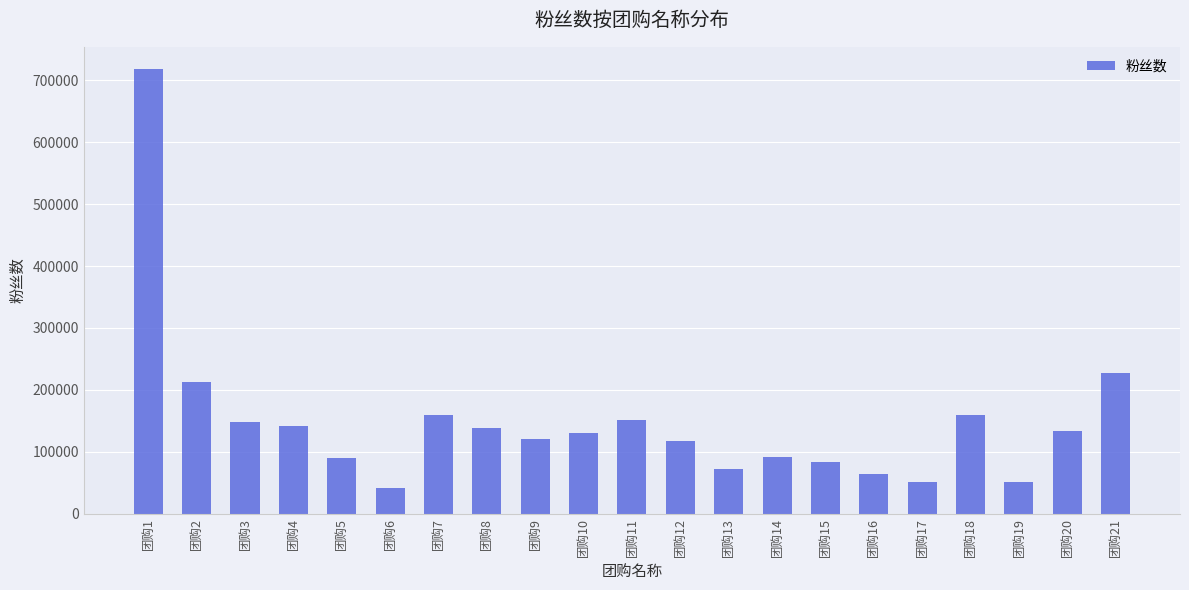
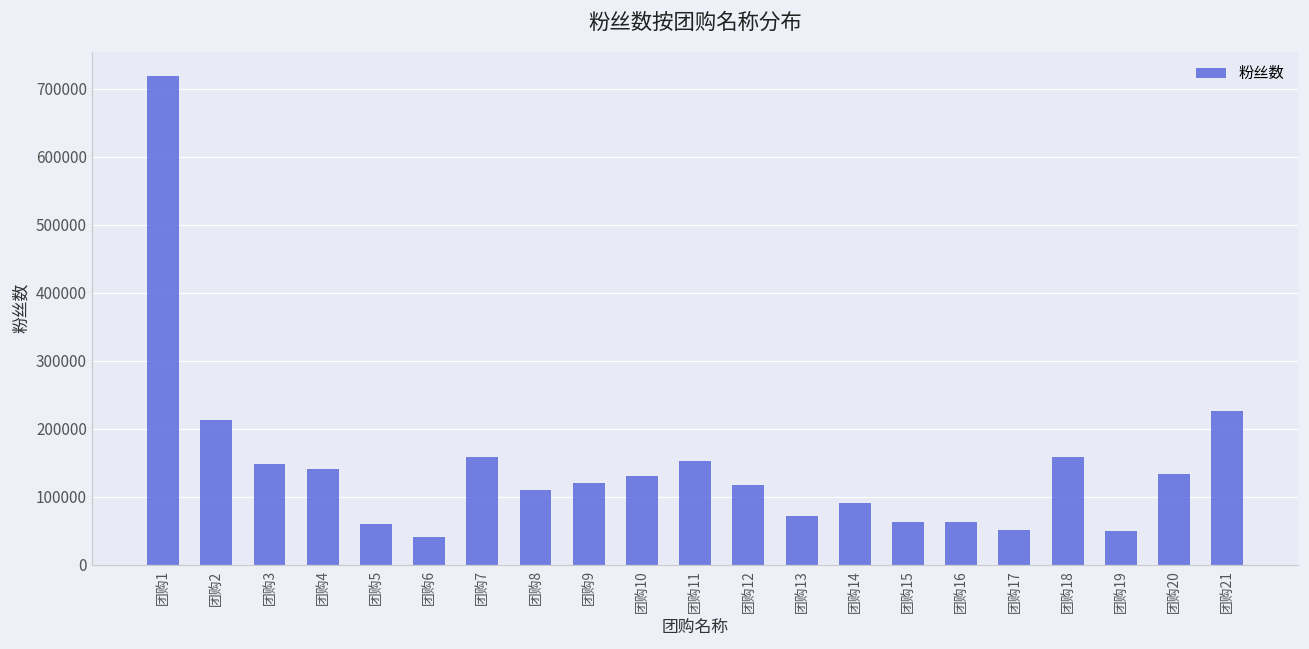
团购5: 90000 -> 60000
团购8: 140000 -> 110000
团购15: 80000 -> 60000
